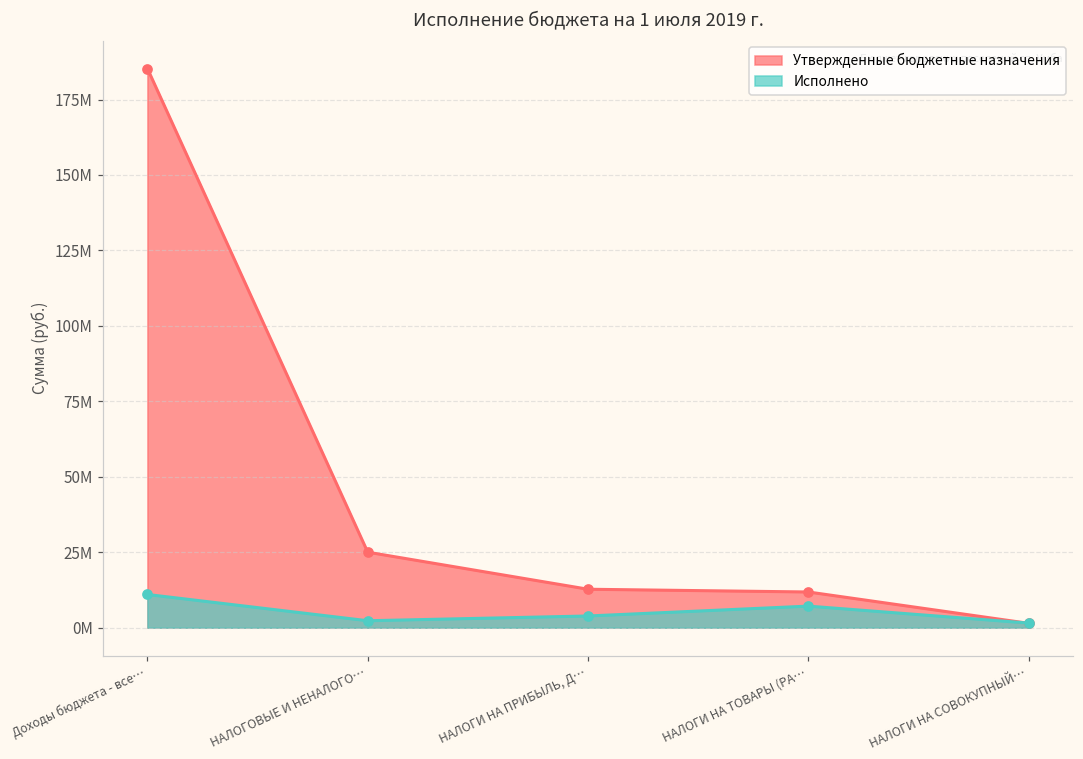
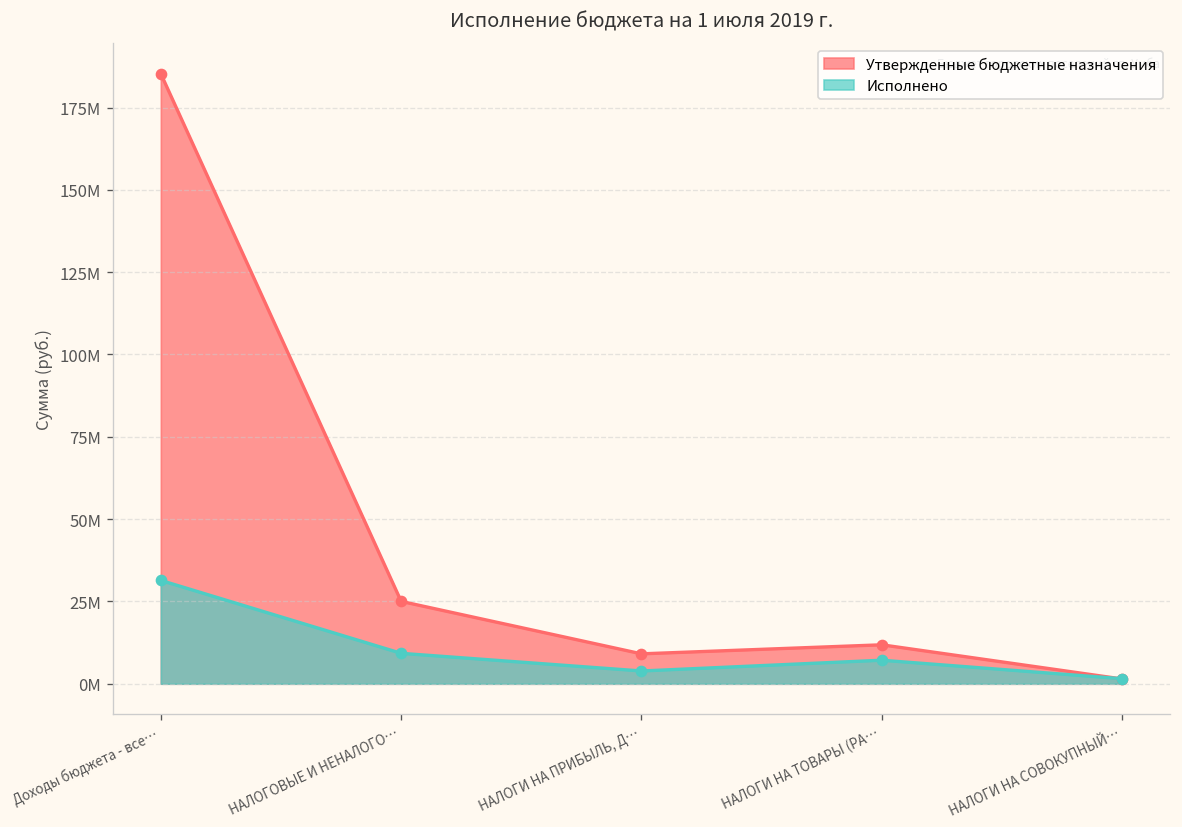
Исполнено, Доходы бюджета - все…: 11000000 -> 31000000
Исполнено, НАЛОГОВЫЕ И НЕНАЛОГО…: 2000000 -> 9000000
Утвержденные бюджетные назначения, НАЛОГИ НА ПРИБЫЛЬ, Д…: 13000000 -> 9000000
